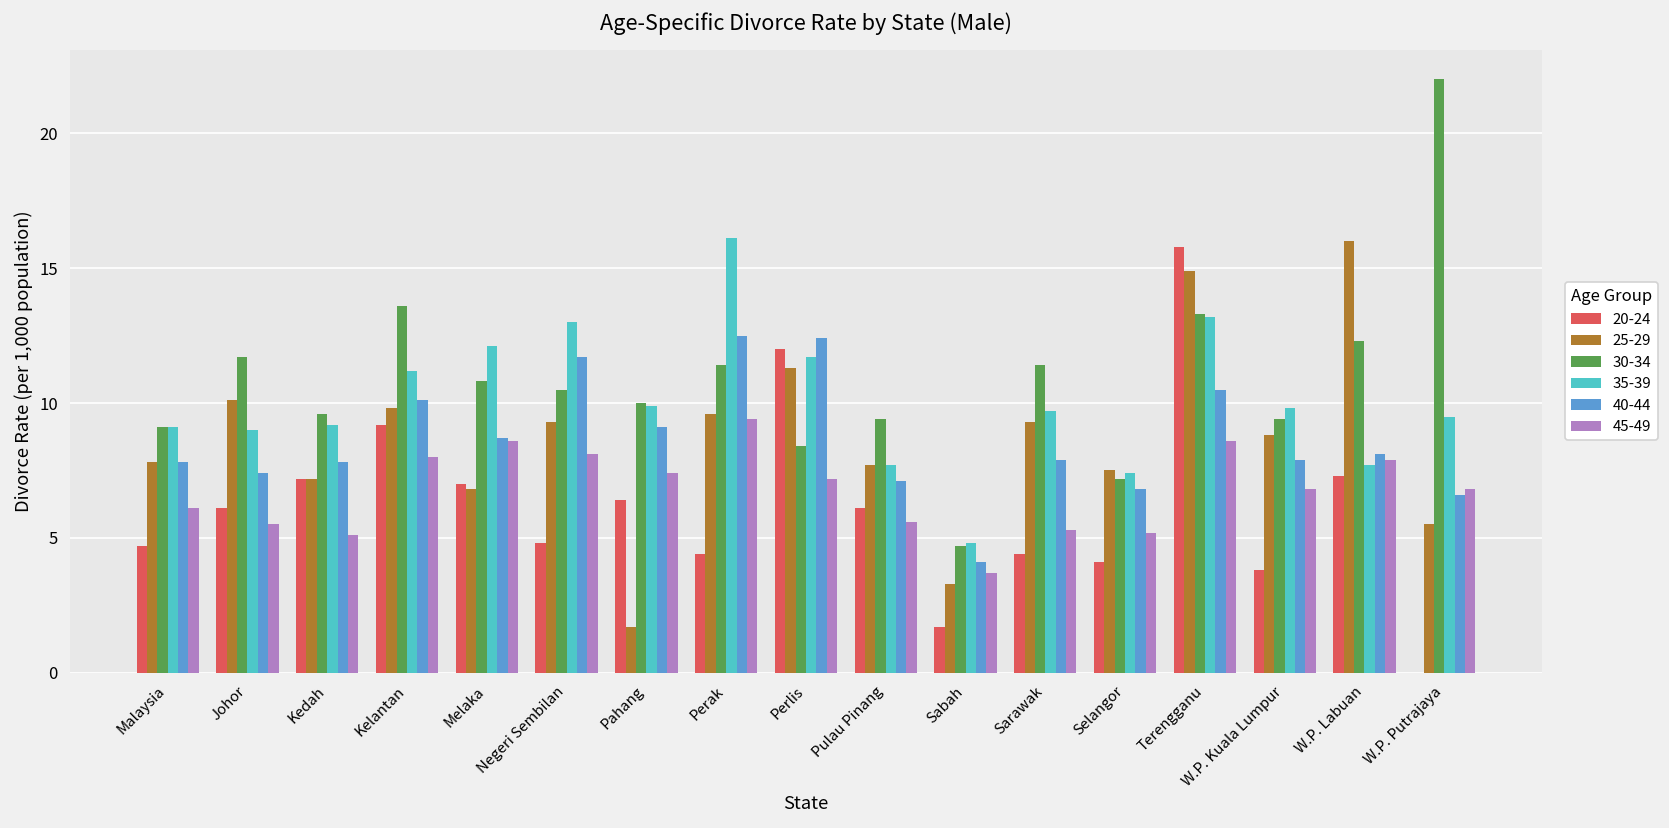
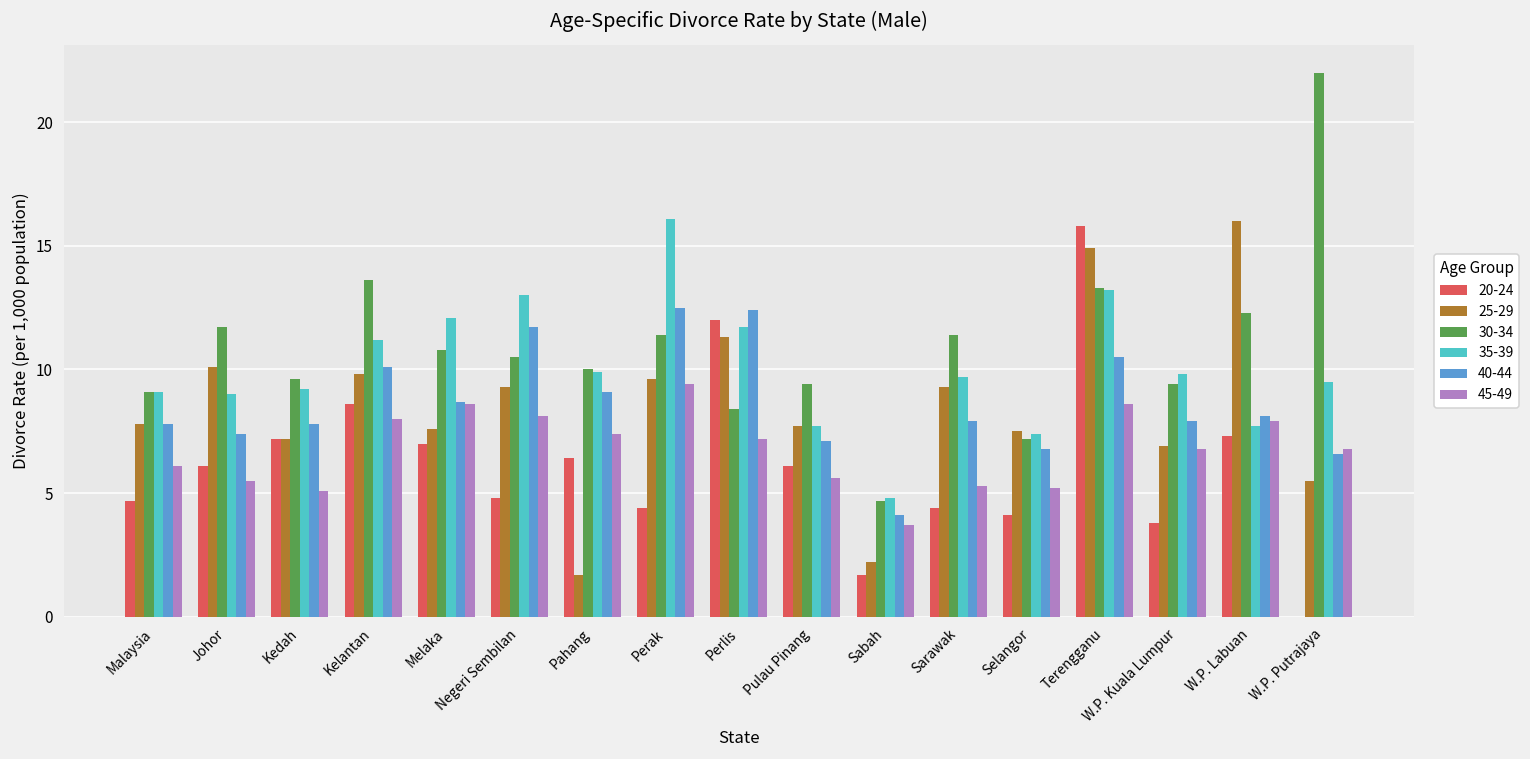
20-24, Kelantan: 9.2 -> 8.6
25-29, Melaka: 6.8 -> 7.6
25-29, Sabah: 3.3 -> 2.2
25-29, W.P. Kuala Lumpur: 8.8 -> 6.9
